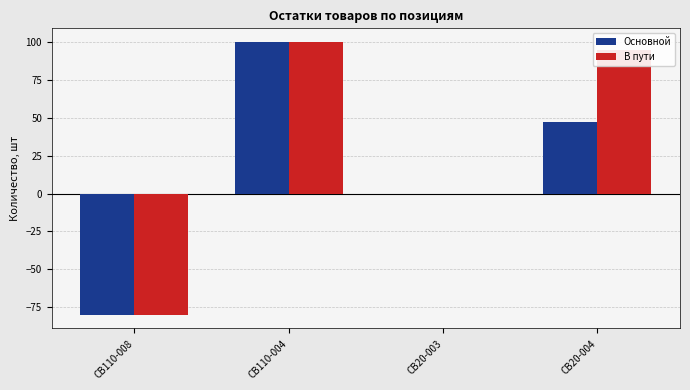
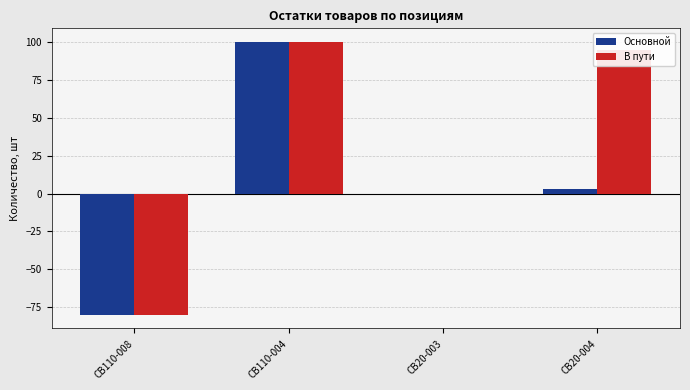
Основной, СВ20-004: 47 -> 3
